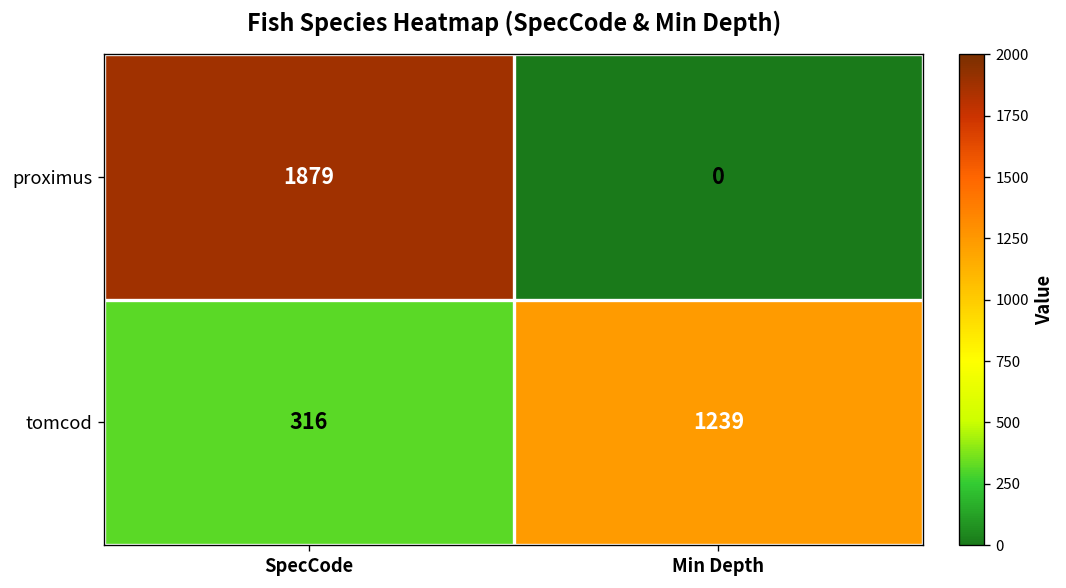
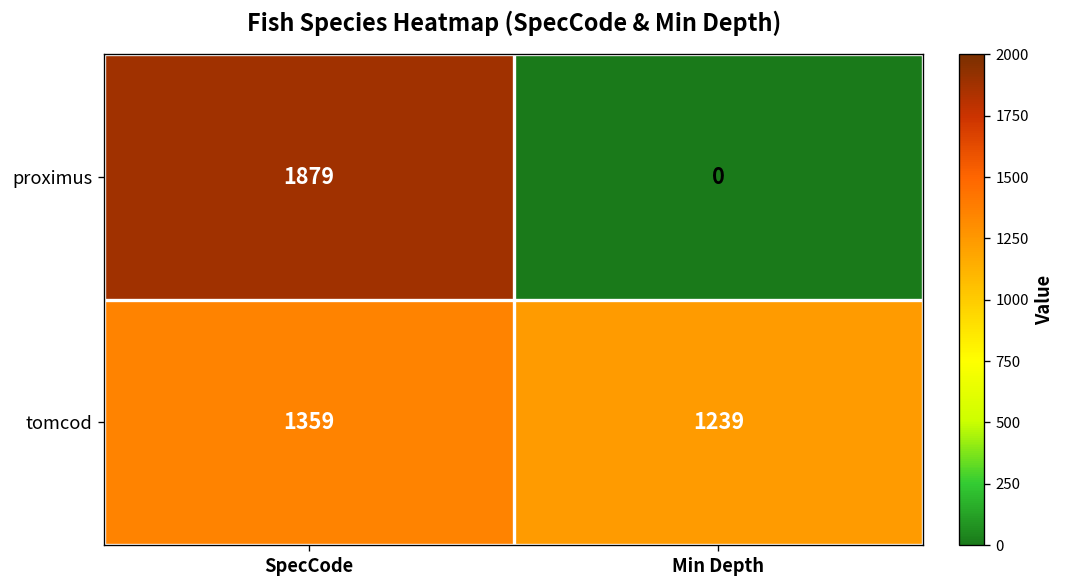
tomcod, SpecCode: 316 -> 1359
